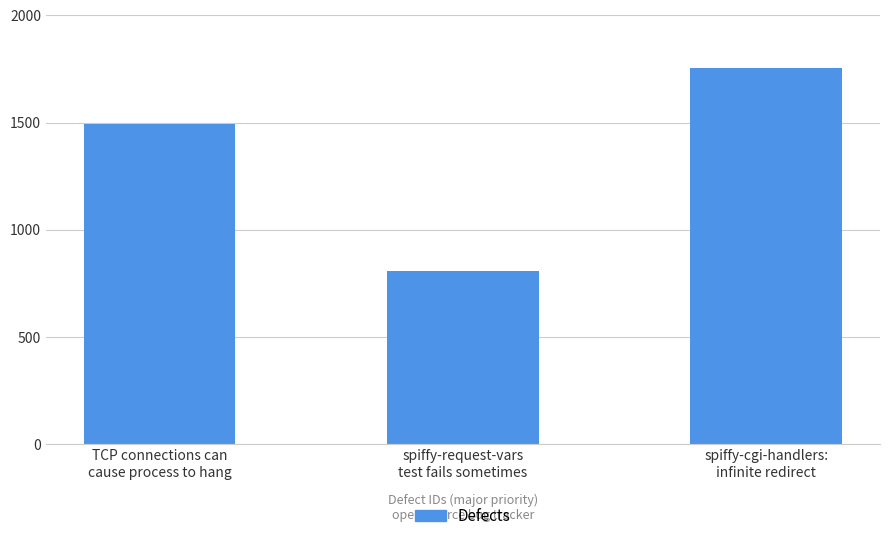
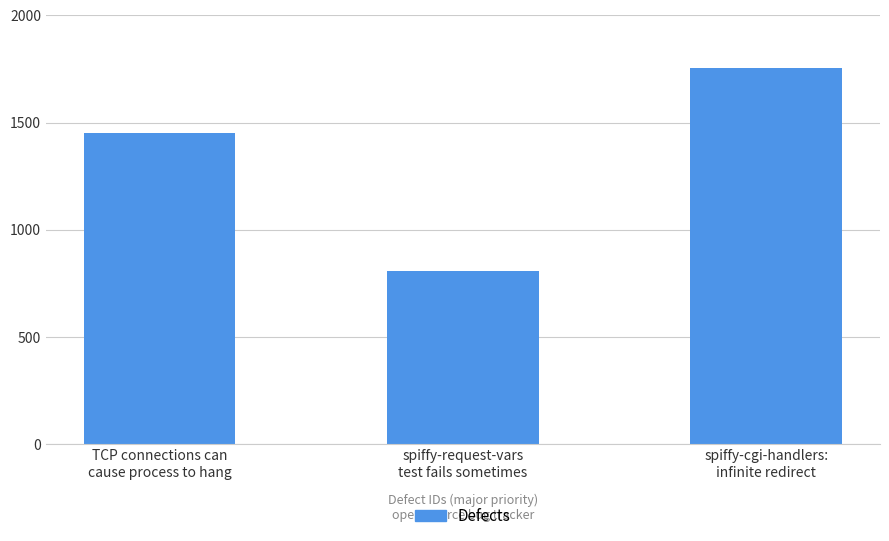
TCP connections can cause process to hang: 1490 -> 1450
